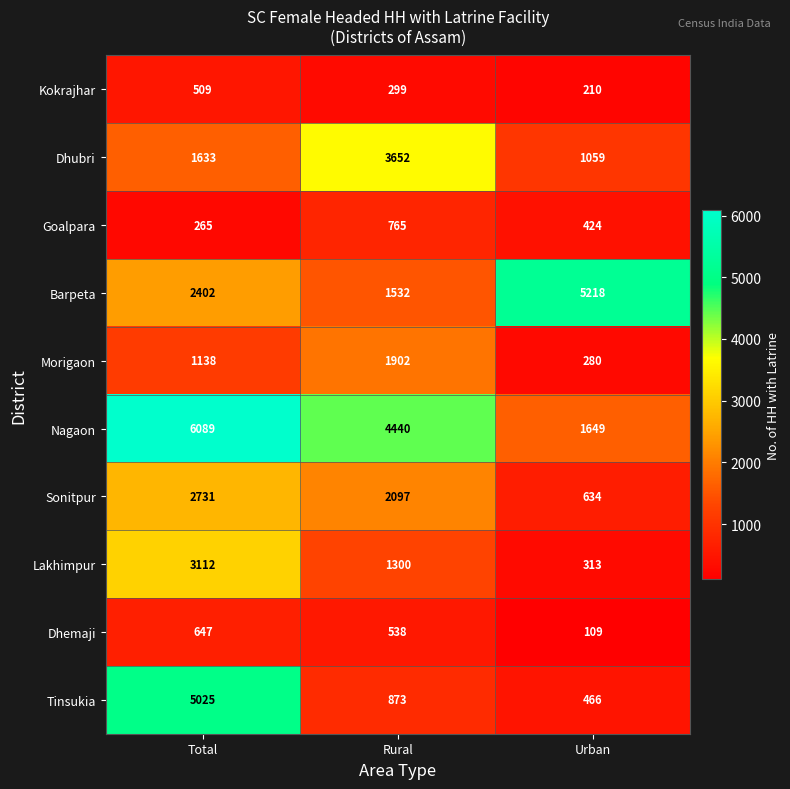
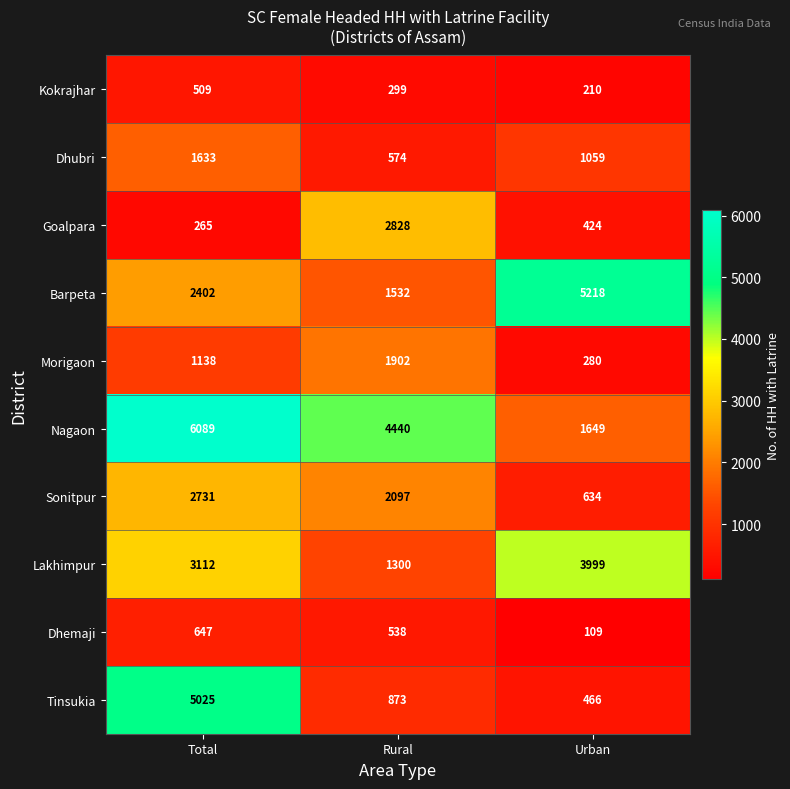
Dhubri, Rural: 3652 -> 574
Goalpara, Rural: 765 -> 2828
Lakhimpur, Urban: 313 -> 3999
